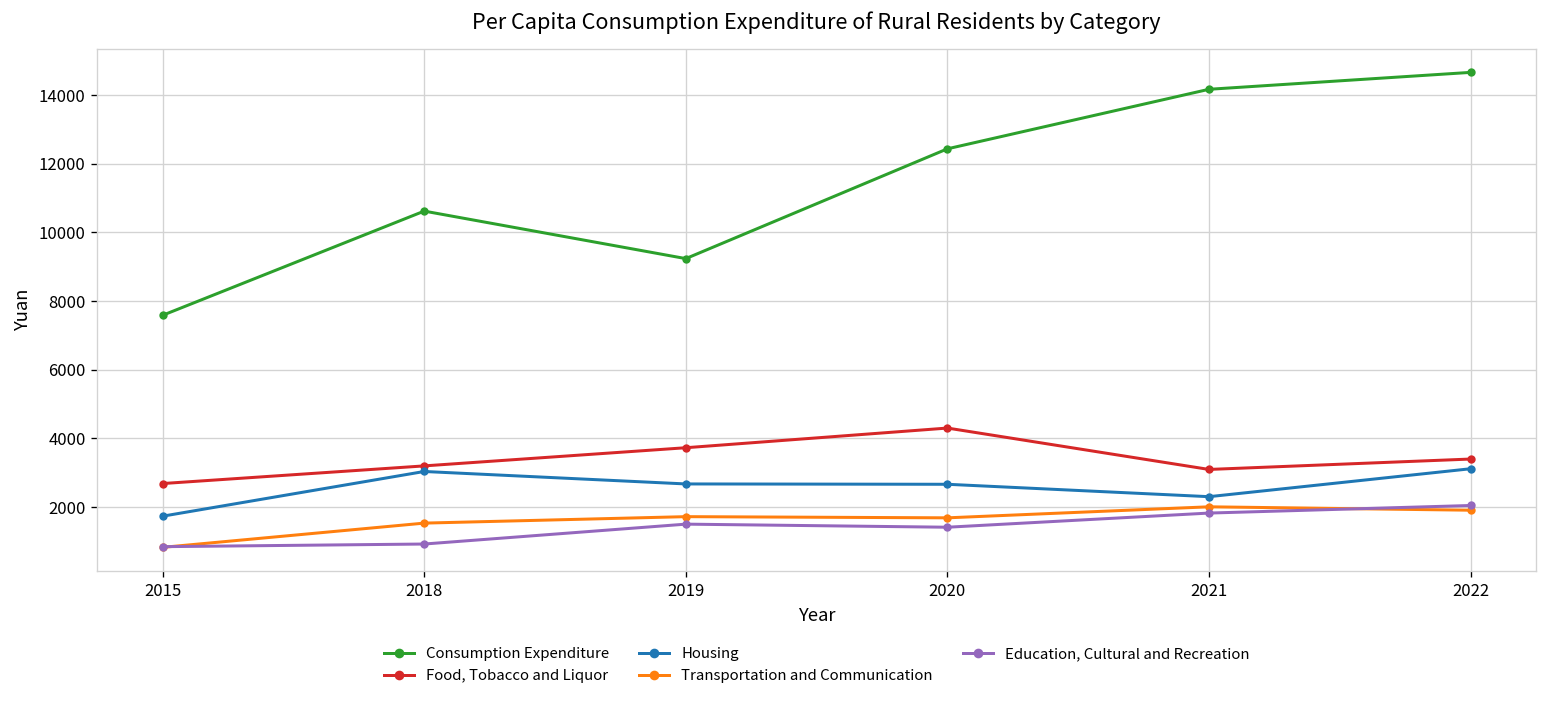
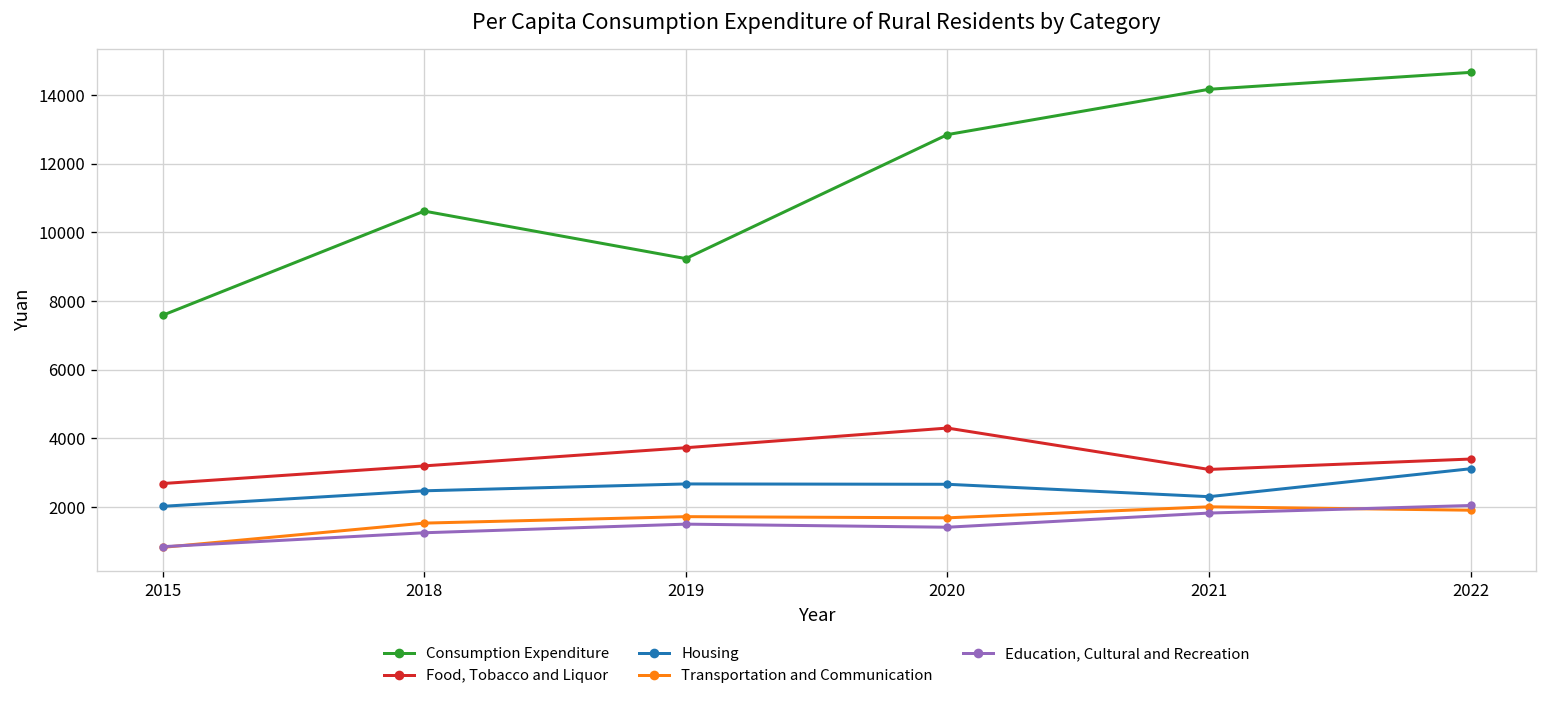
Housing, 2015: 1700 -> 2000
Housing, 2018: 3000 -> 2500
Education, Cultural and Recreation, 2018: 900 -> 1200
Consumption Expenditure, 2020: 12400 -> 12800
